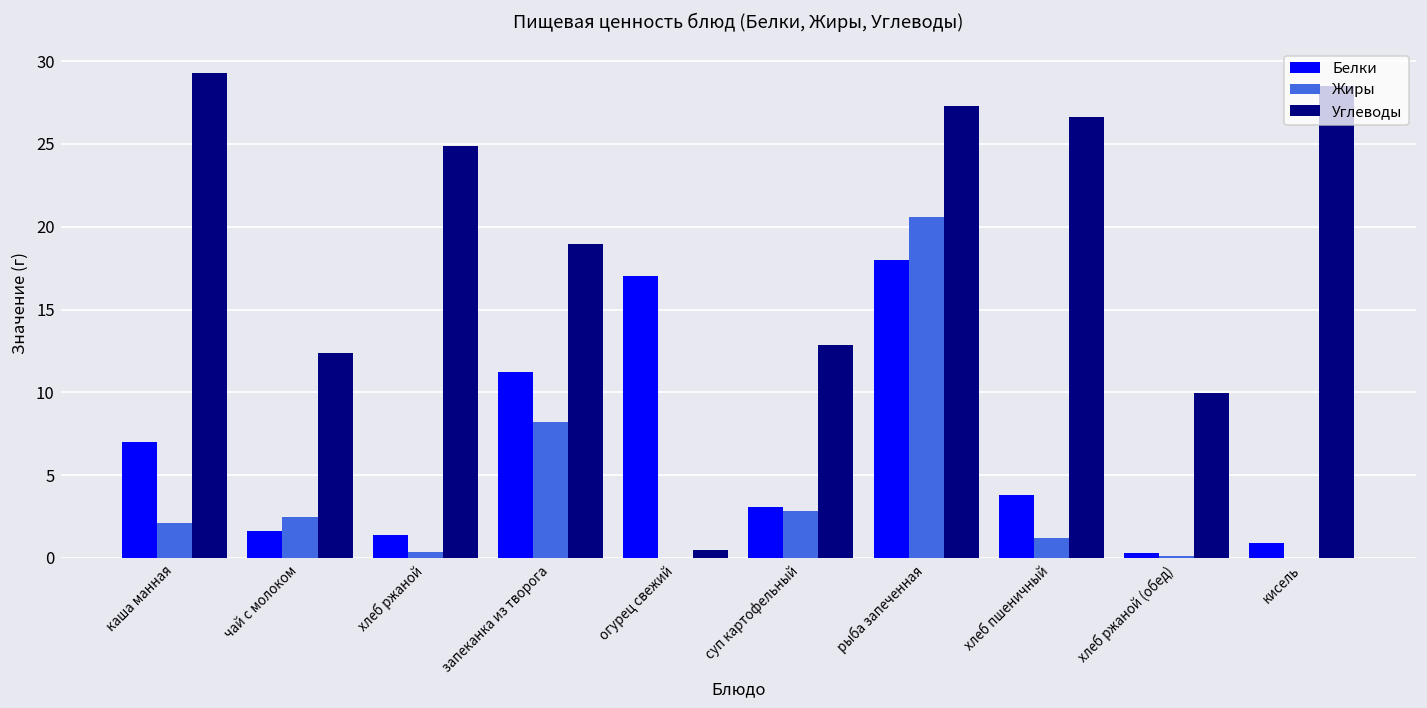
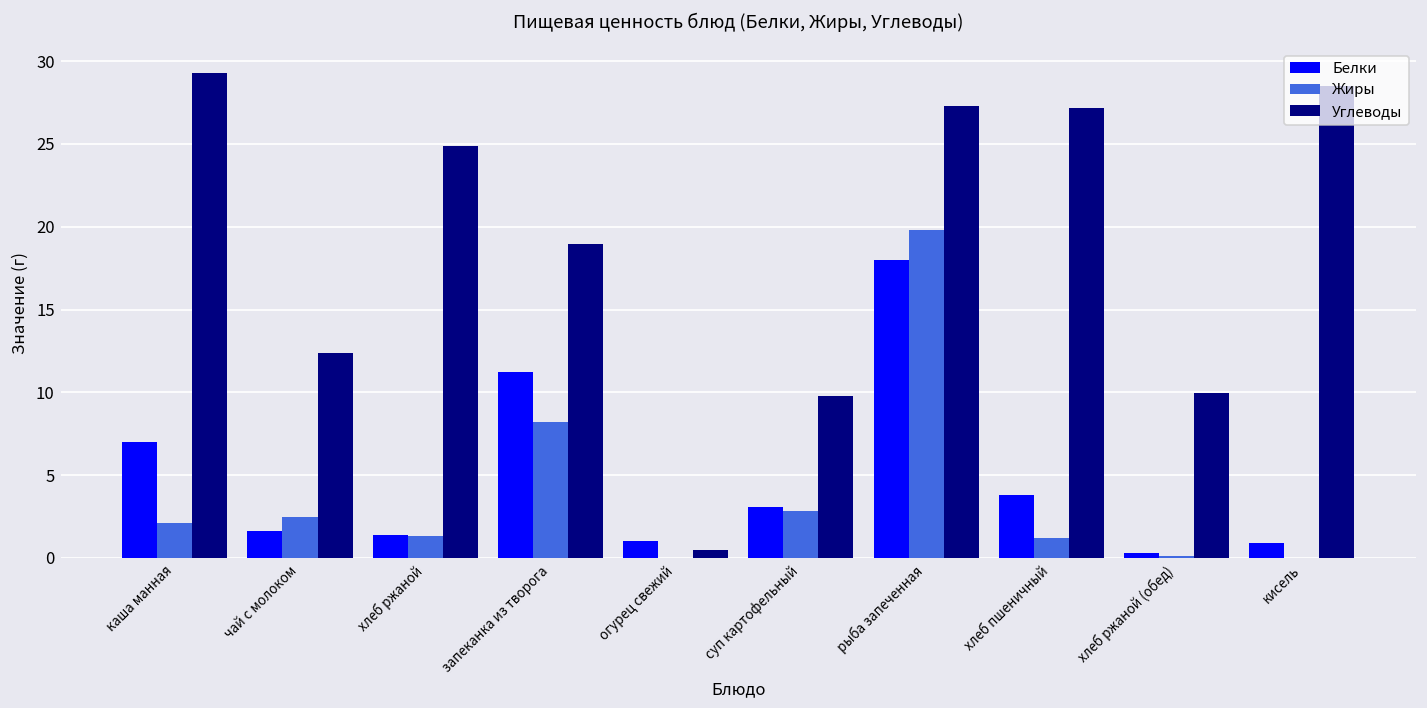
Жиры, хлеб ржаной: 0.4 -> 1.3
Белки, огурец свежий: 17 -> 1
Углеводы, суп картофельный: 12.9 -> 9.8
Жиры, рыба запеченная: 20.6 -> 19.8
Углеводы, хлеб пшеничный: 26.6 -> 27.2
